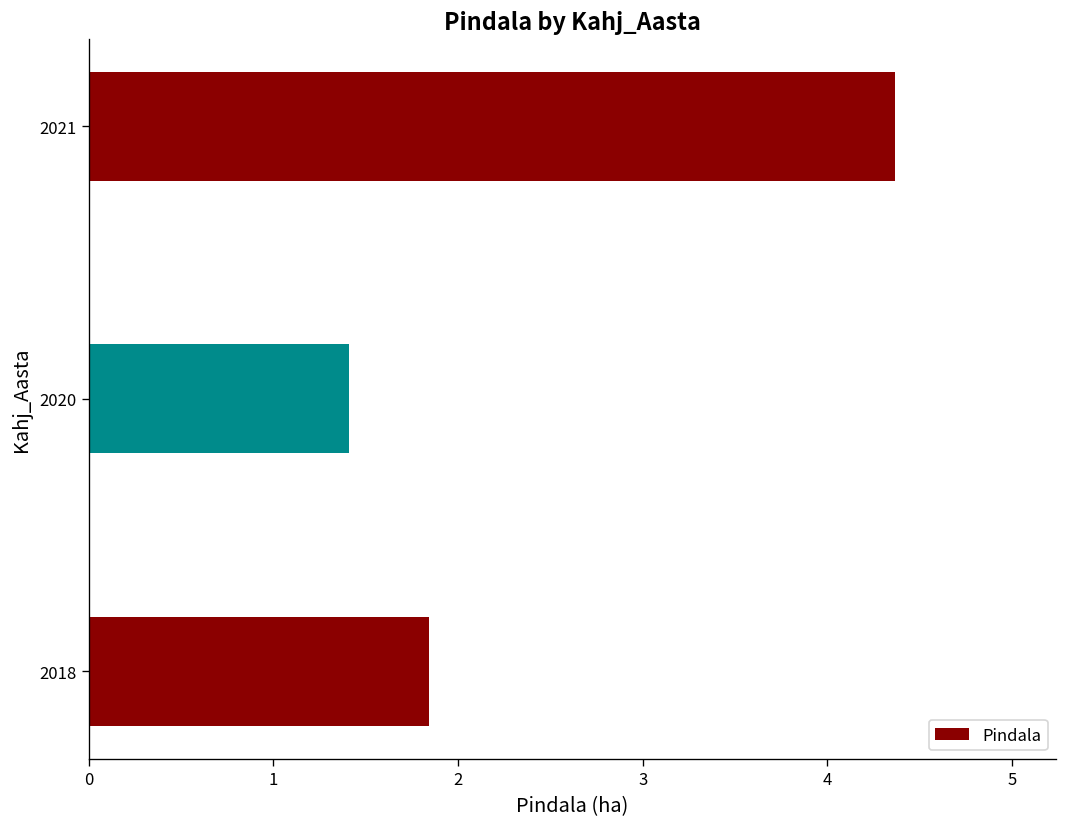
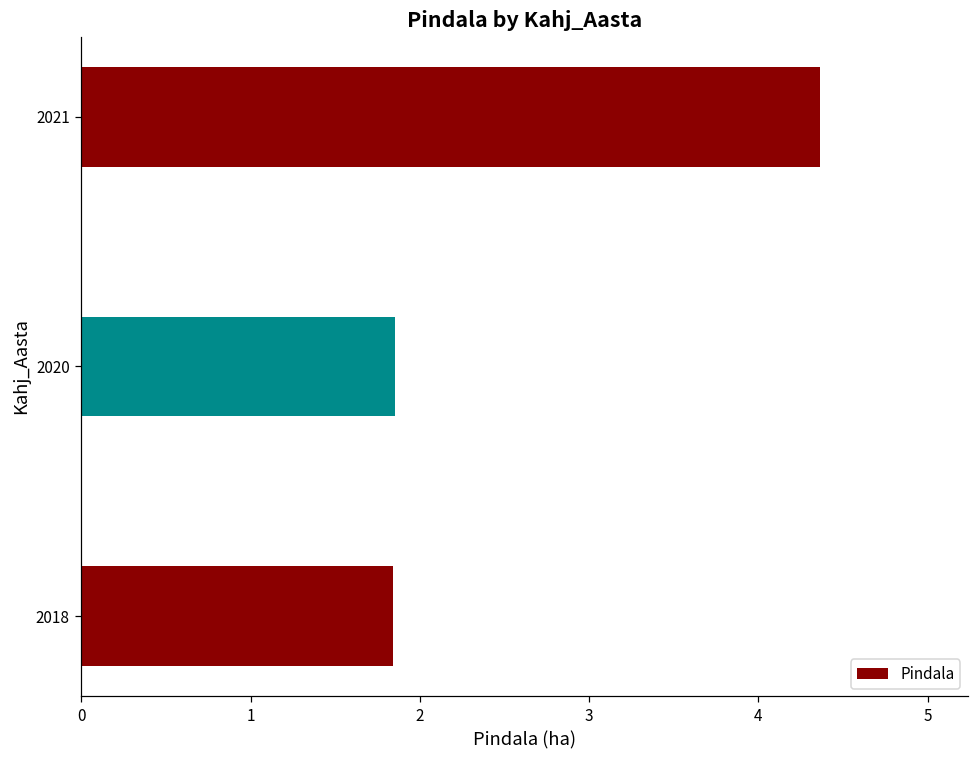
2020: 1.41 -> 1.85
